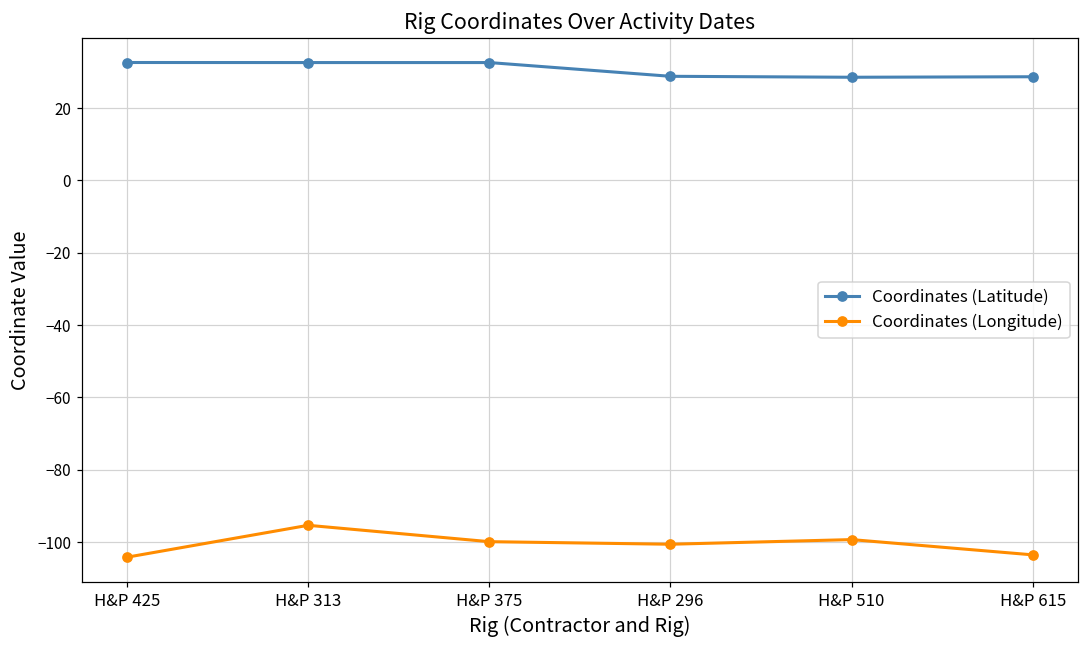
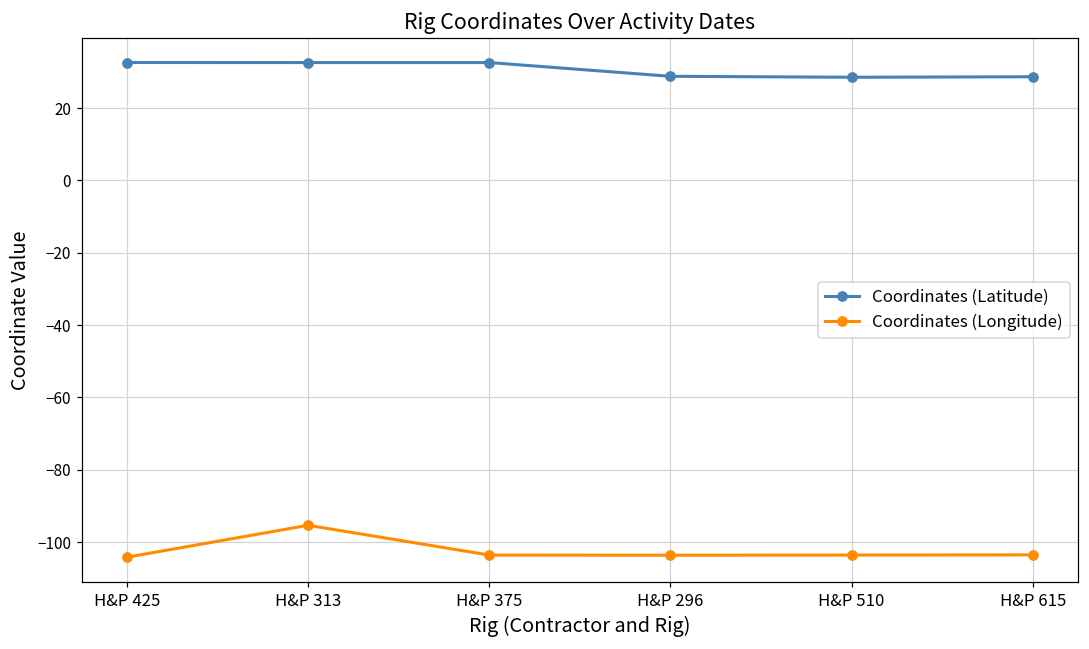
Coordinates (Longitude), H&P 375: -100 -> -104
Coordinates (Longitude), H&P 296: -101 -> -104
Coordinates (Longitude), H&P 510: -99 -> -104
